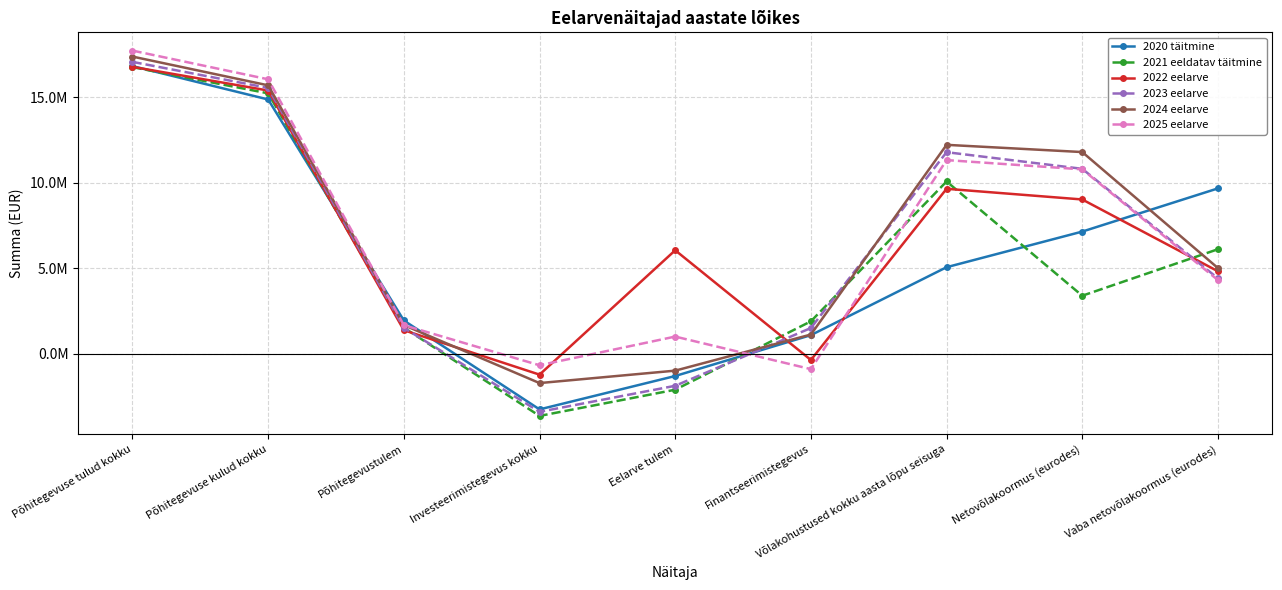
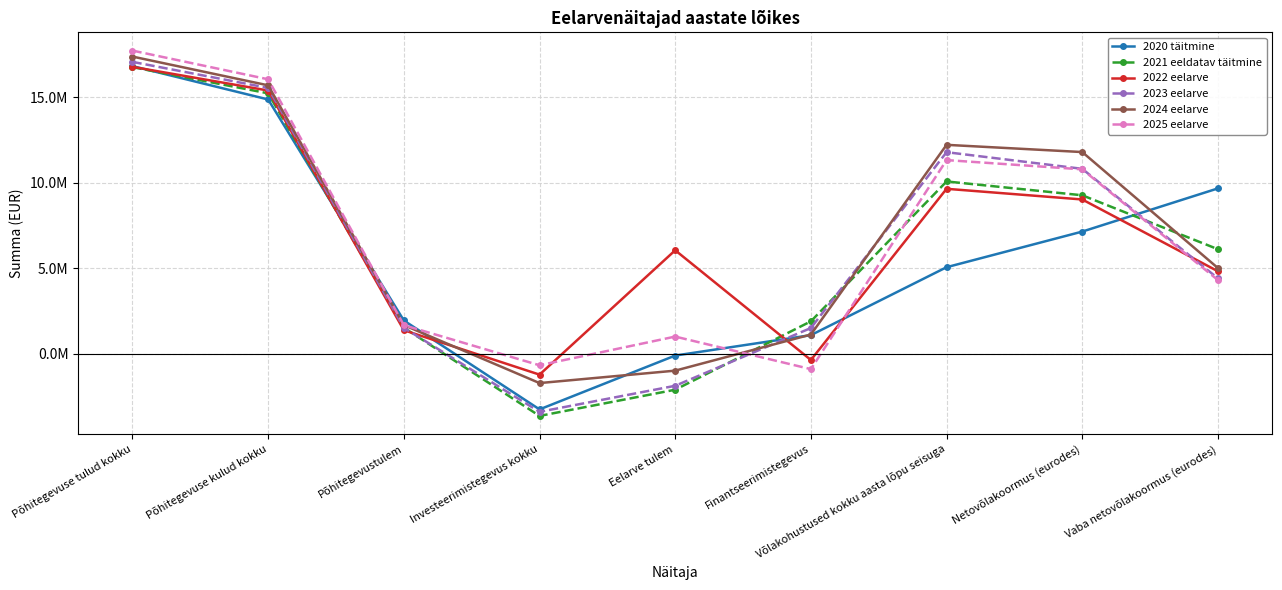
2020 täitmine, Eelarve tulem: -1300000 -> -100000
2021 eeldatav täitmine, Netovõlakoormus (eurodes): 3400000 -> 9300000
